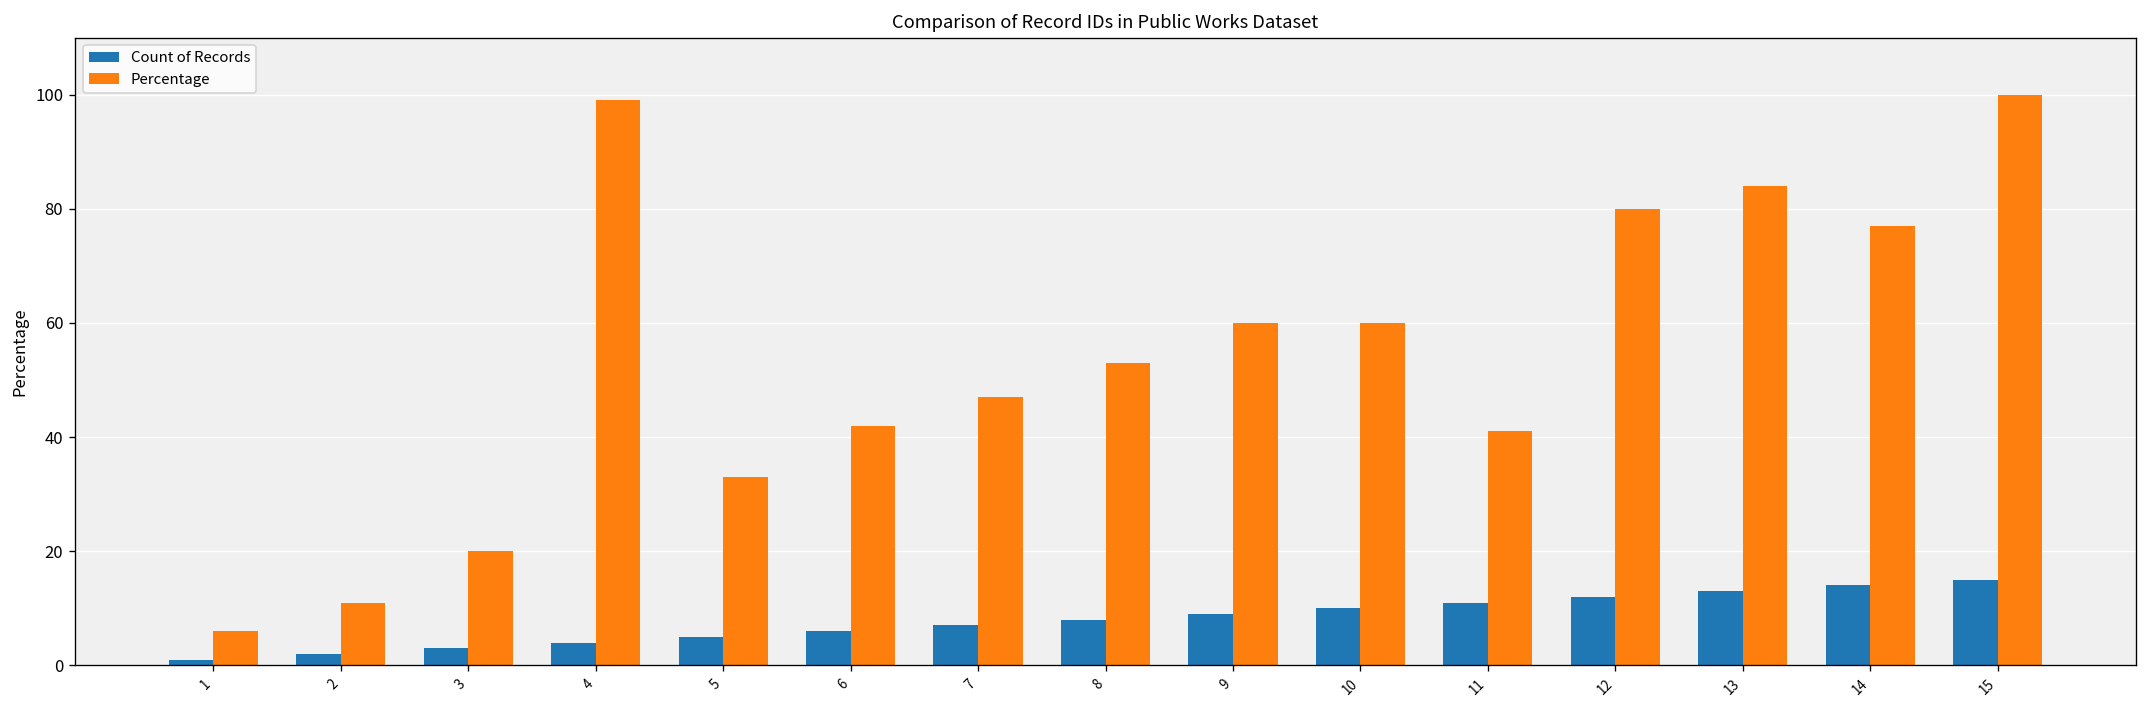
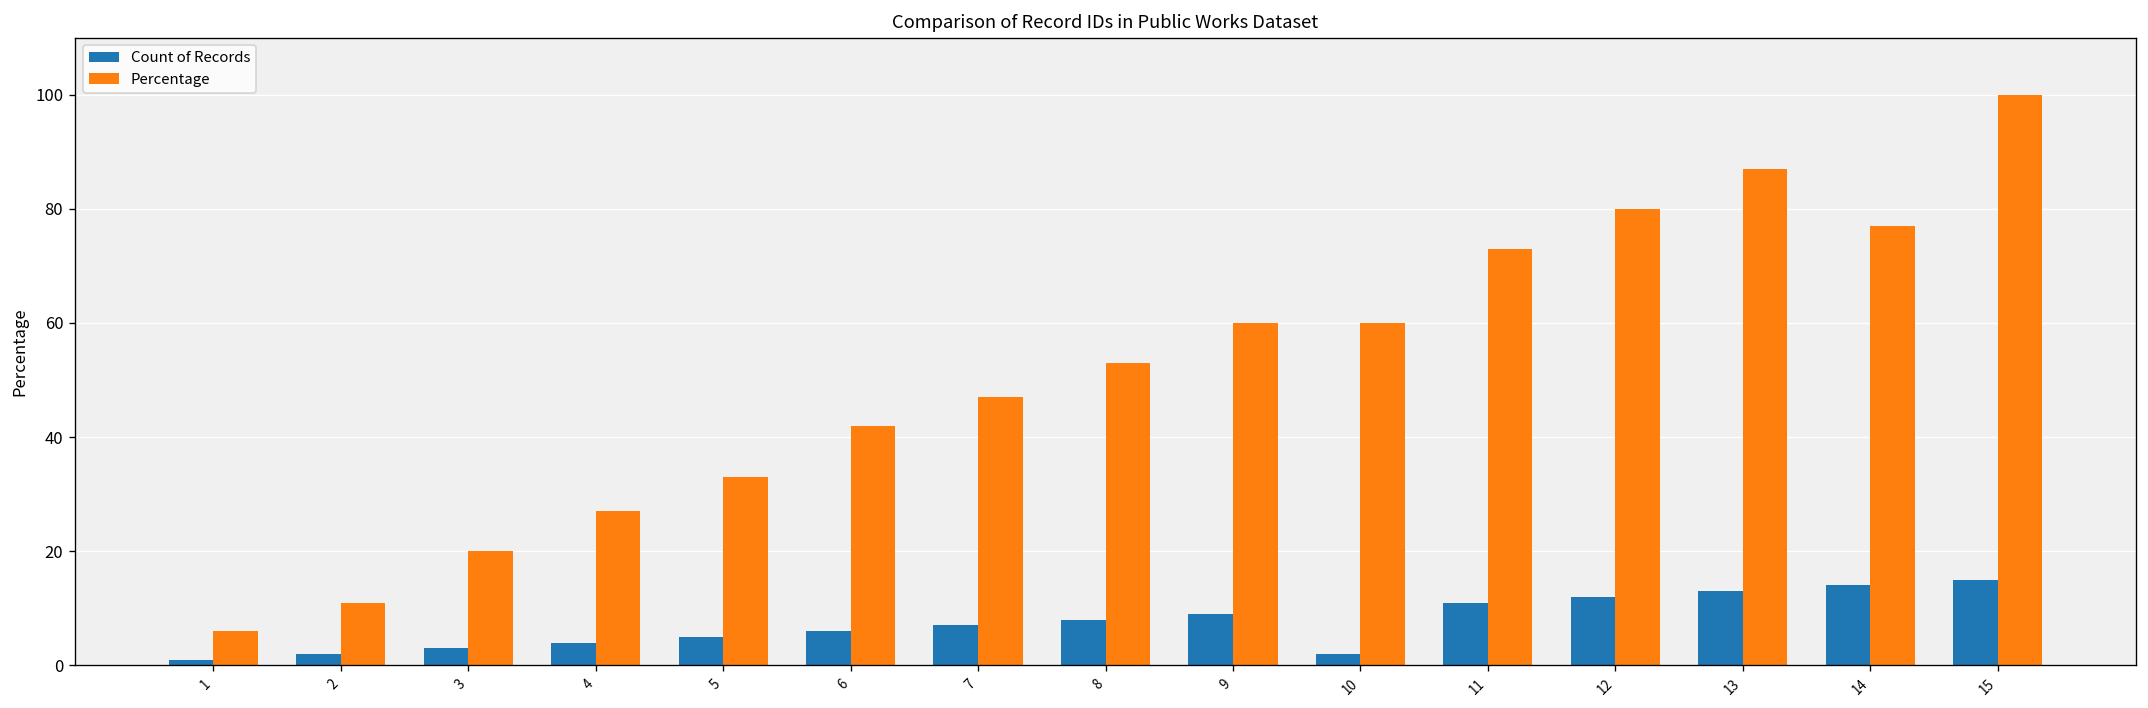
Percentage, 4: 99 -> 27
Count of Records, 10: 10 -> 2
Percentage, 11: 41 -> 73
Percentage, 13: 84 -> 87
